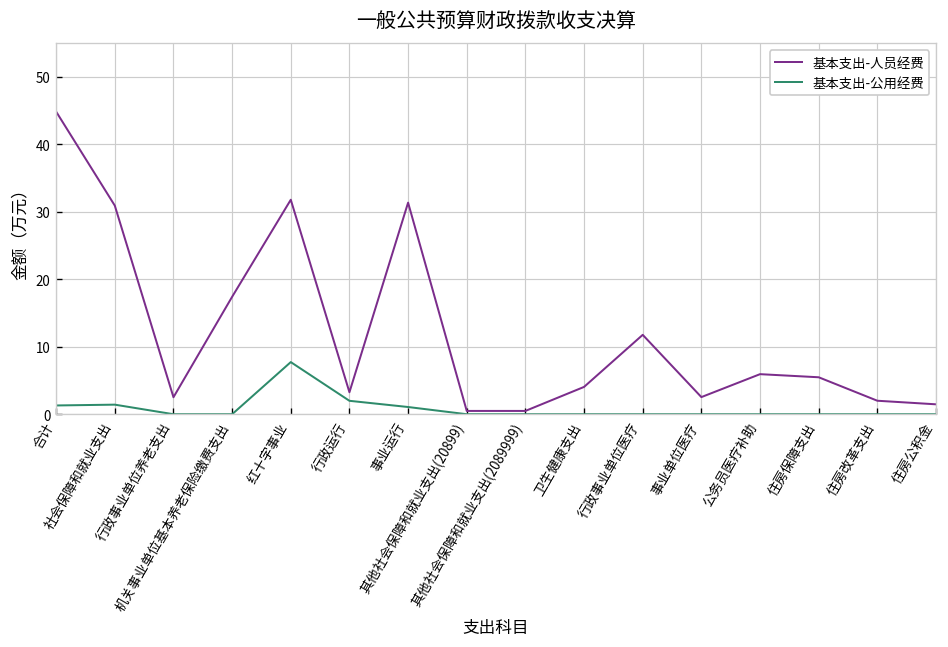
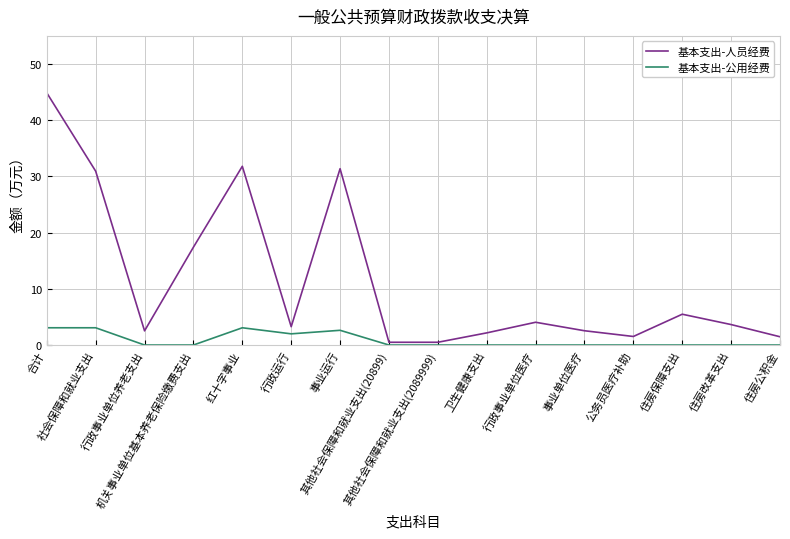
基本支出-公用经费, 合计: 1 -> 3
基本支出-公用经费, 社会保障和就业支出: 1 -> 3
基本支出-公用经费, 红十字事业: 8 -> 3
基本支出-公用经费, 事业运行: 1 -> 3
基本支出-人员经费, 卫生健康支出: 4 -> 2
基本支出-人员经费, 行政事业单位医疗: 12 -> 4
基本支出-人员经费, 公务员医疗补助: 6 -> 2
基本支出-人员经费, 住房改革支出: 2 -> 4
